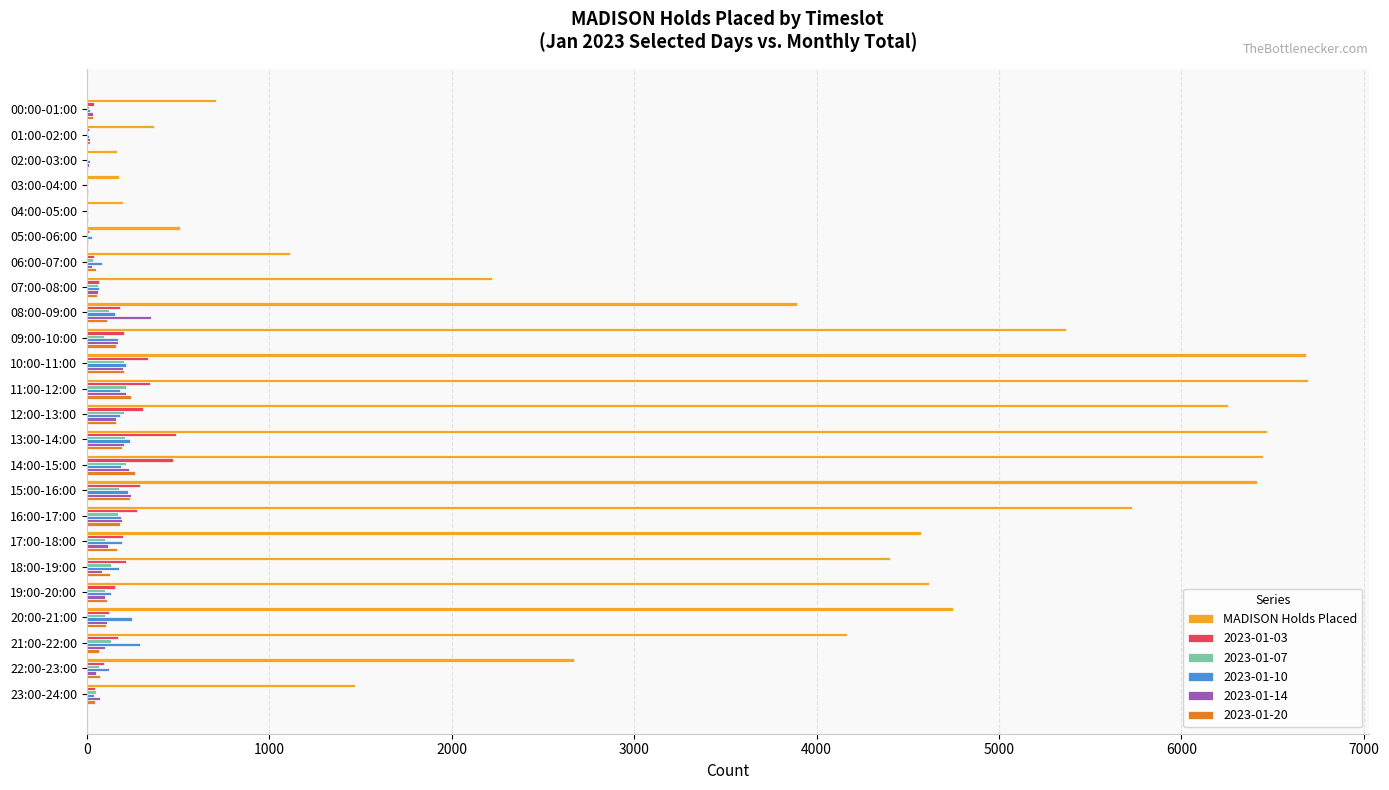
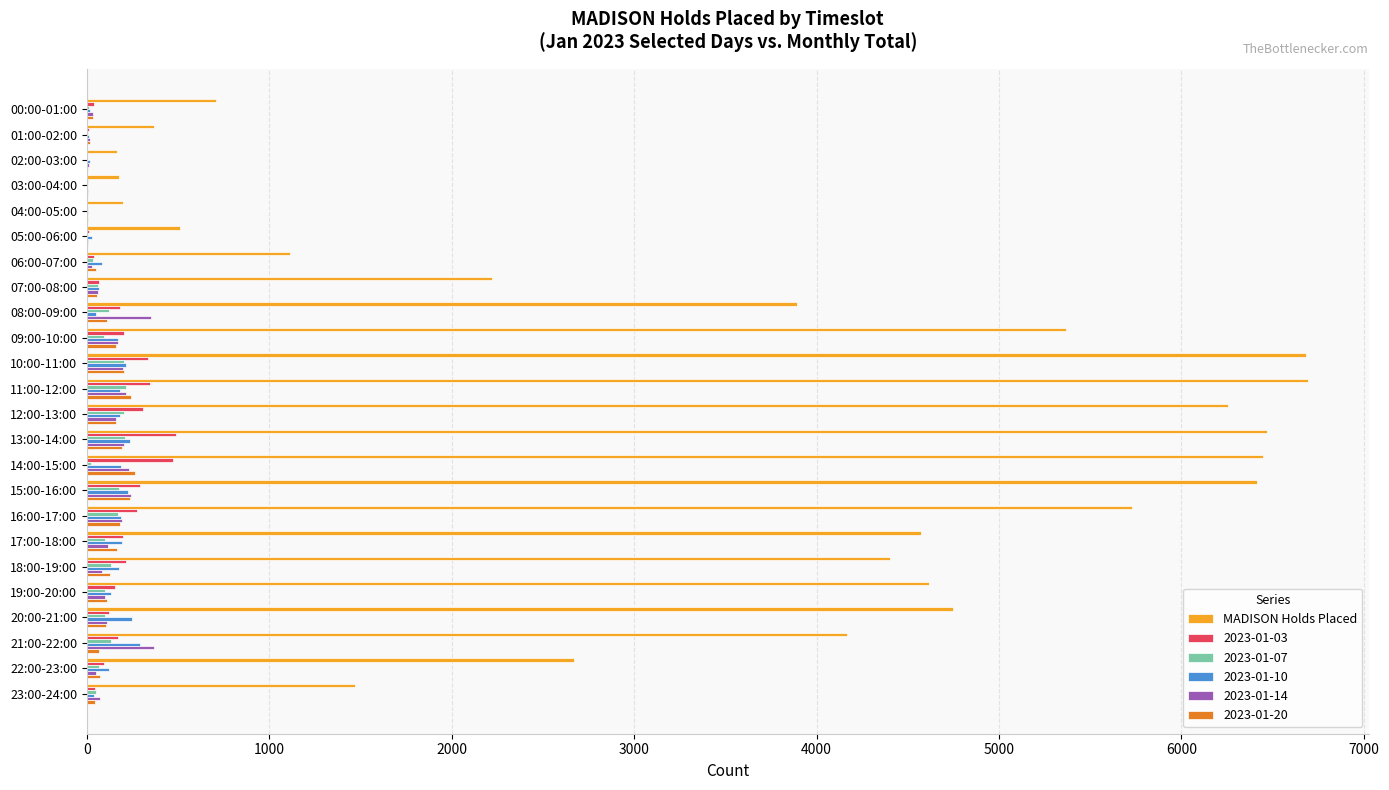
2023-01-10, 08:00-09:00: 160 -> 50
2023-01-07, 14:00-15:00: 210 -> 20
2023-01-14, 21:00-22:00: 100 -> 370
